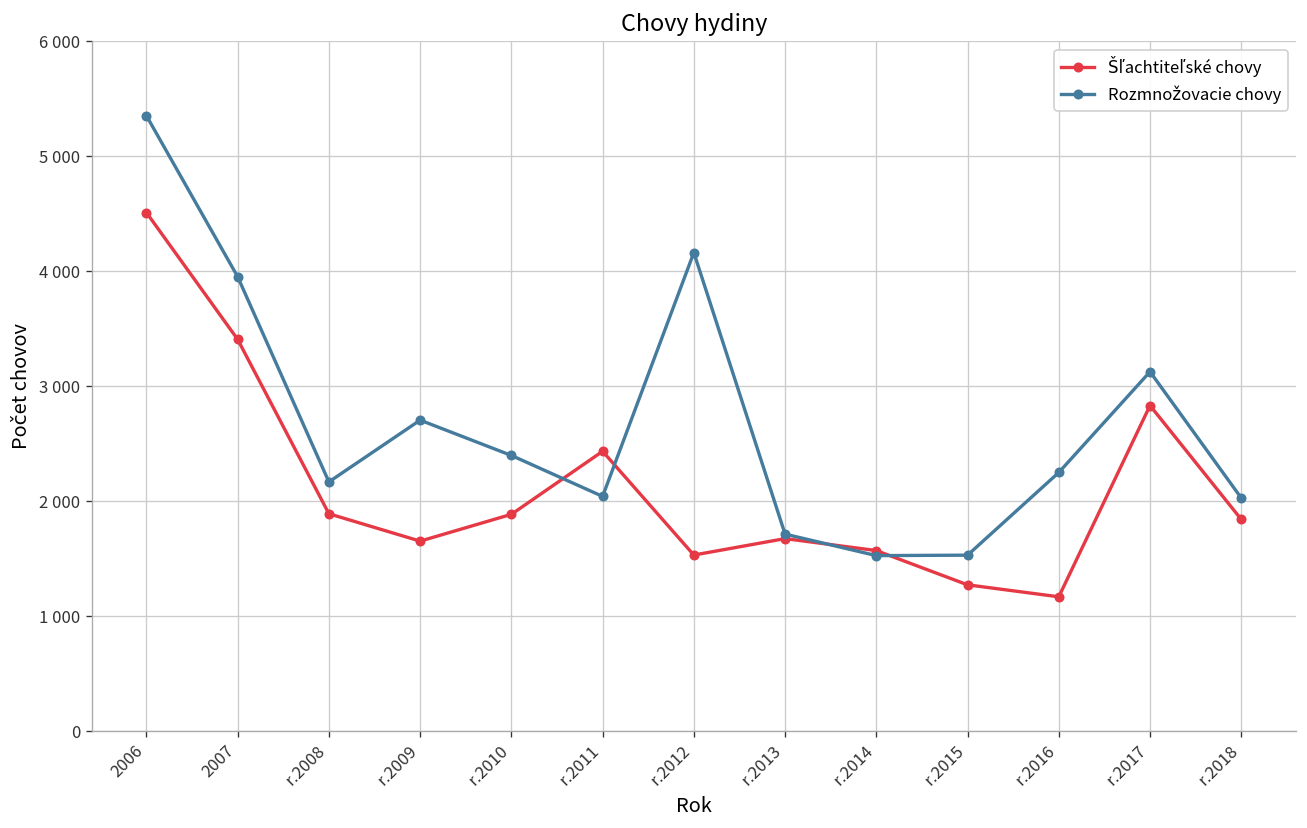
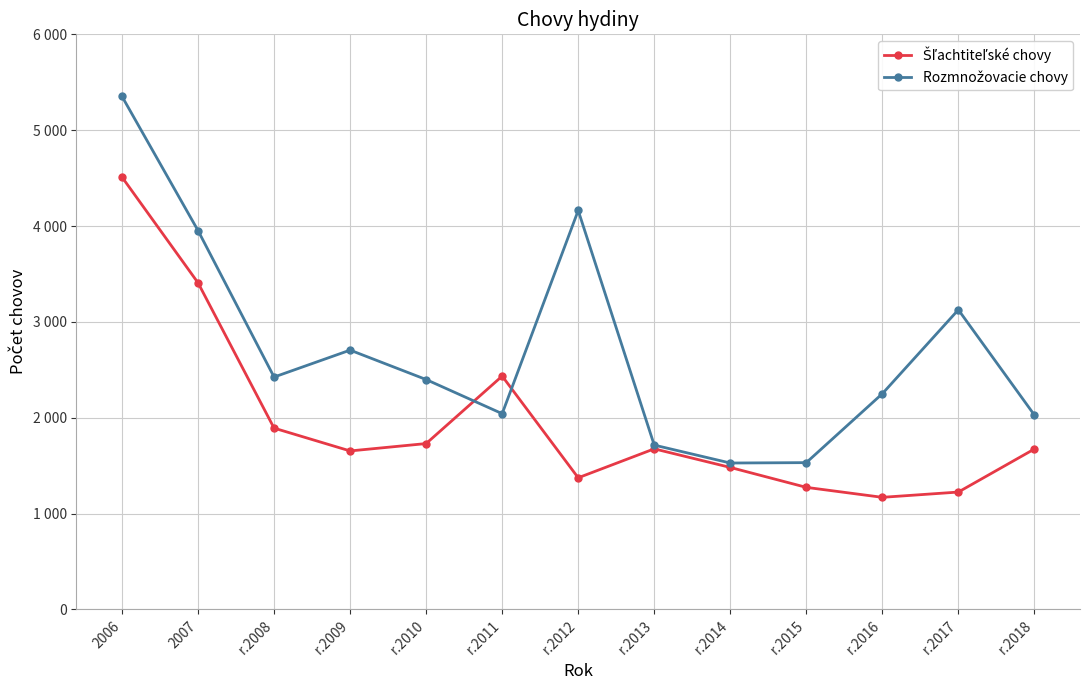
Rozmnožovacie chovy, r.2008: 2200 -> 2400
Šľachtiteľské chovy, r.2010: 1900 -> 1700
Šľachtiteľské chovy, r.2012: 1500 -> 1400
Šľachtiteľské chovy, r.2014: 1600 -> 1500
Šľachtiteľské chovy, r.2017: 2800 -> 1200
Šľachtiteľské chovy, r.2018: 1800 -> 1700
